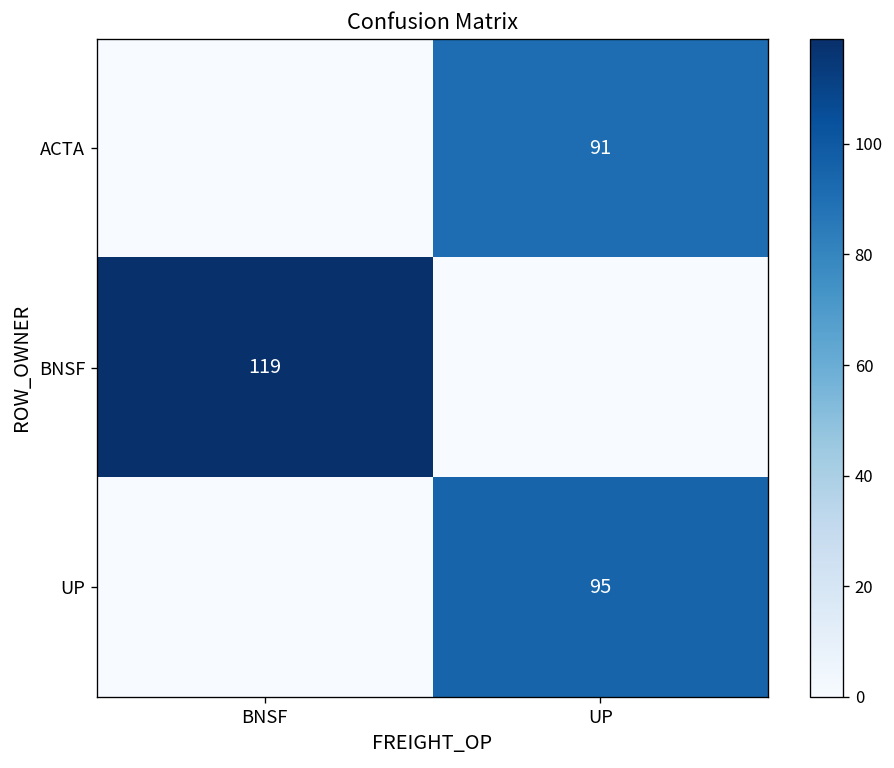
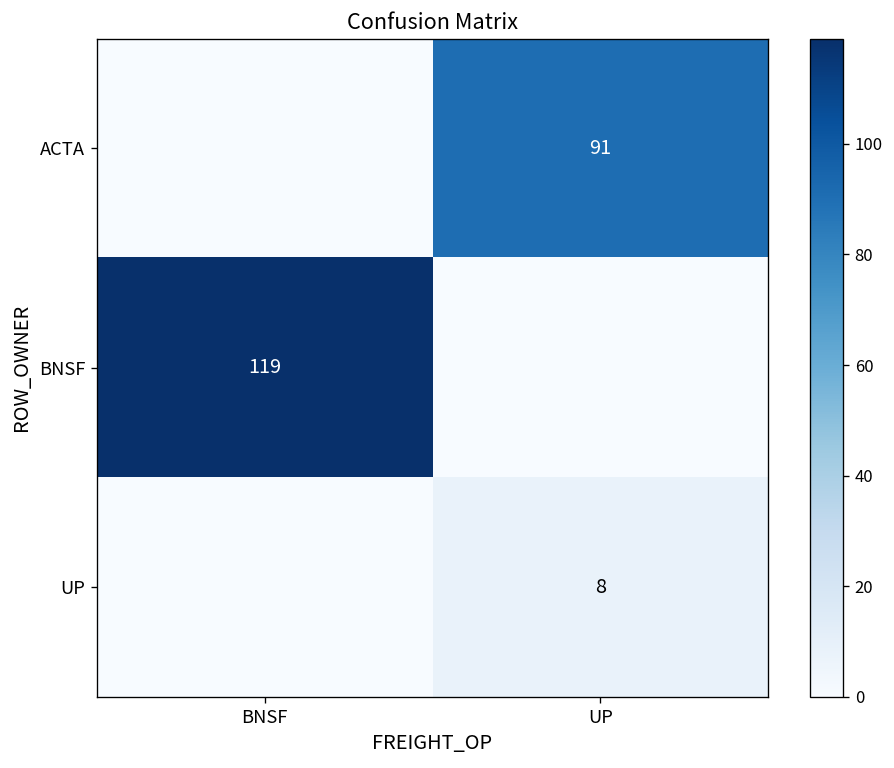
UP, UP: 95 -> 8
